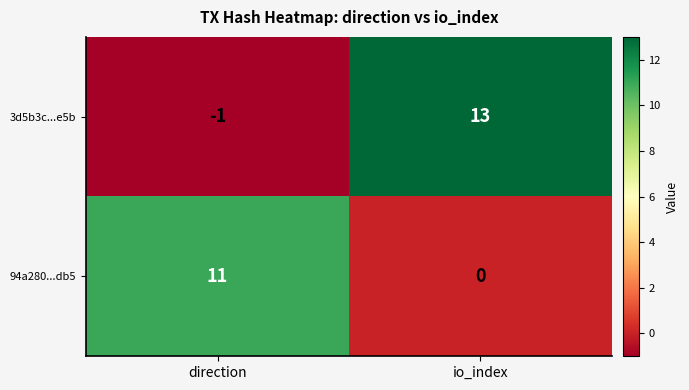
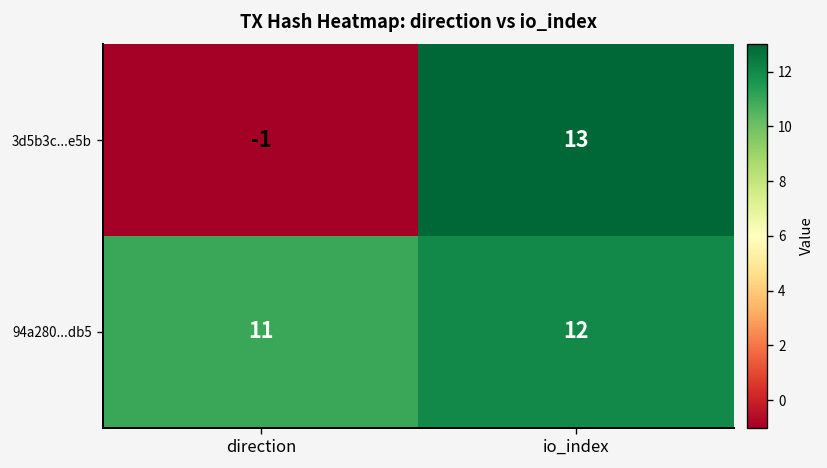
94a280...db5, io_index: 0 -> 12
